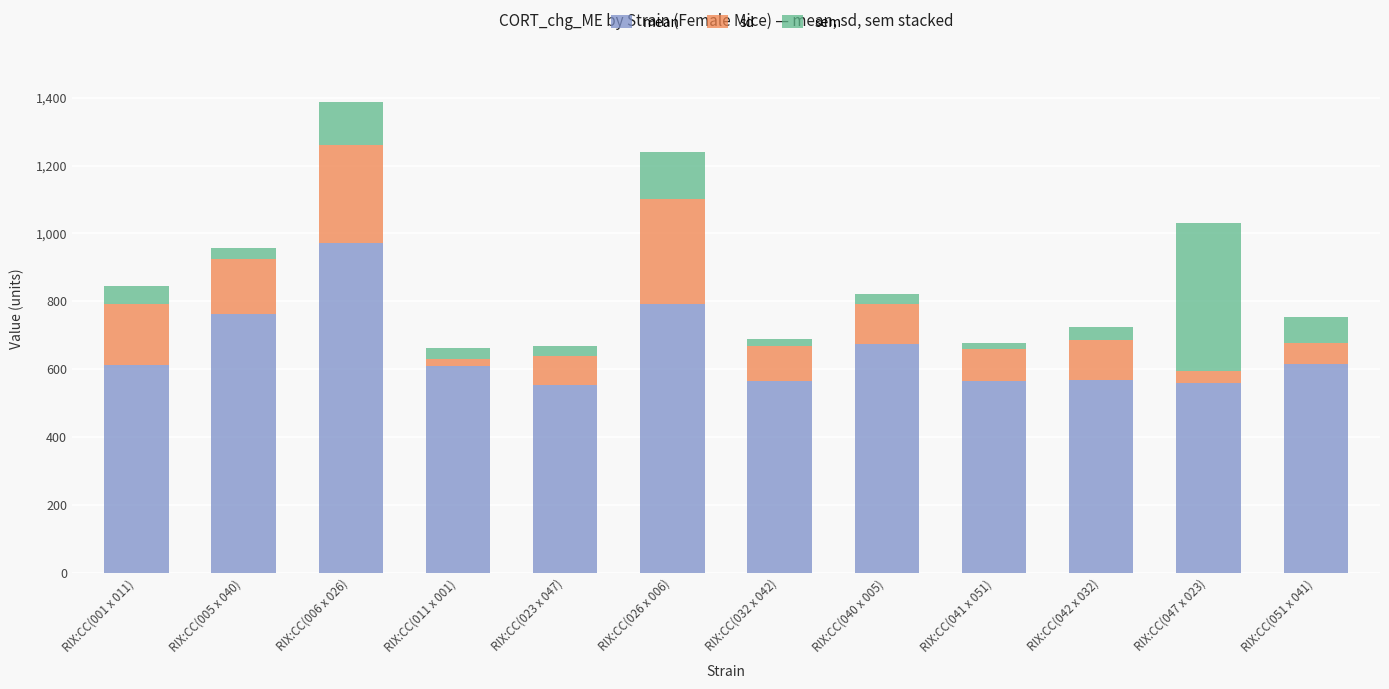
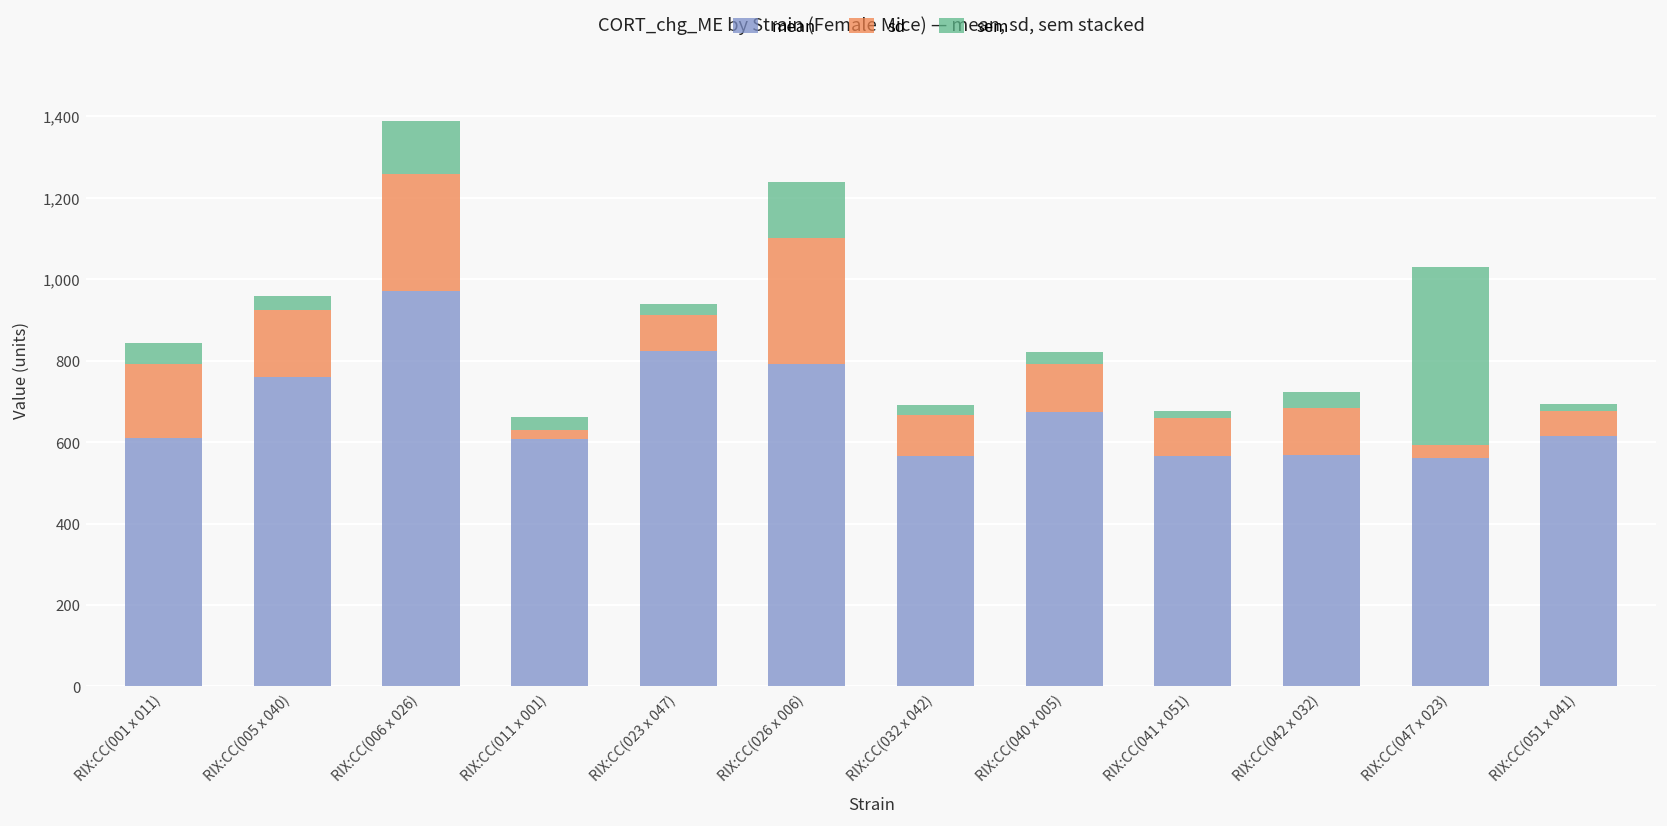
mean, RIX:CC(023 x 047): 550 -> 830
sem, RIX:CC(051 x 041): 80 -> 20
